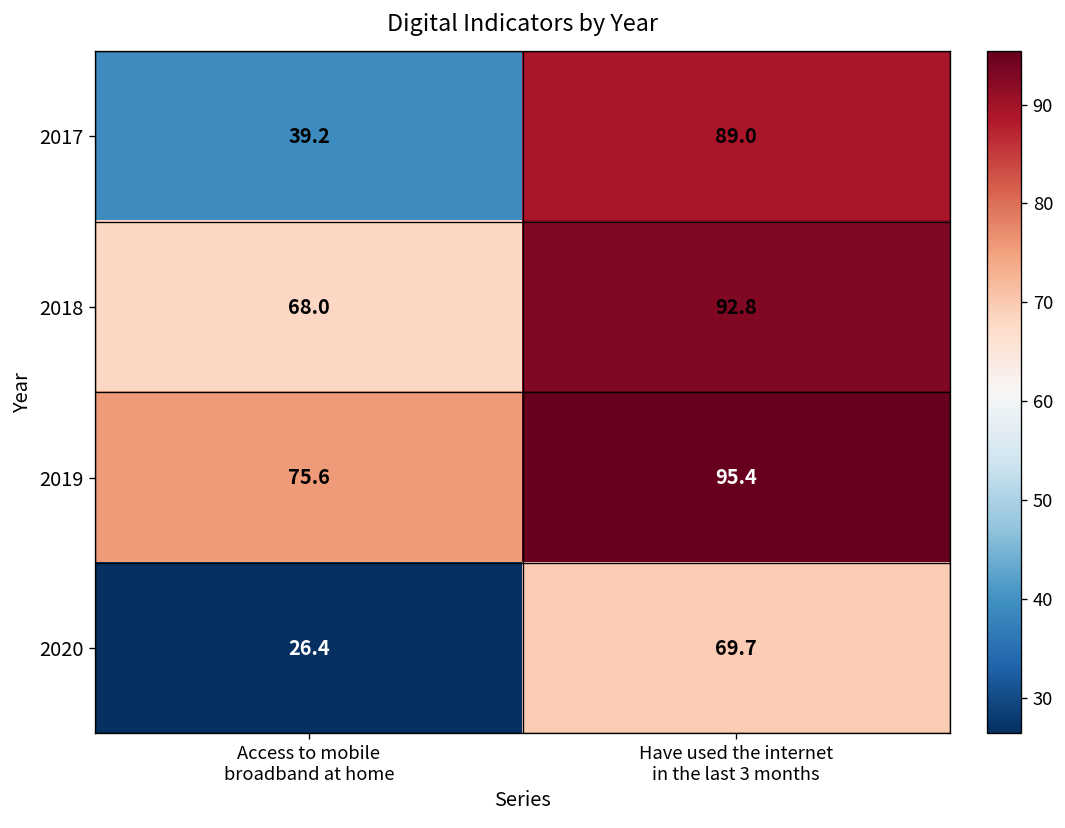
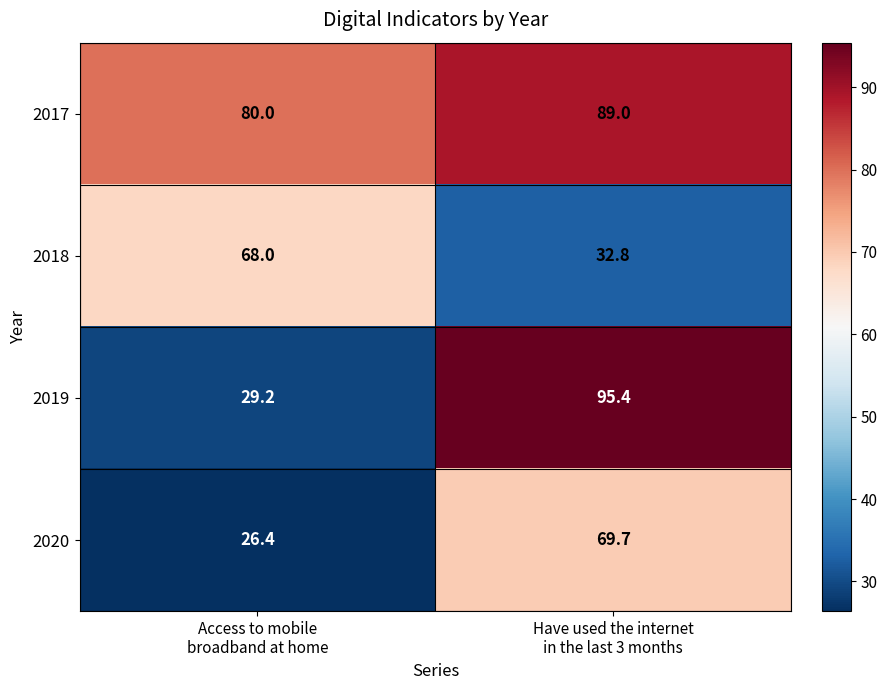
2017, Access to mobile broadband at home: 39.2 -> 80.0
2018, Have used the internet in the last 3 months: 92.8 -> 32.8
2019, Access to mobile broadband at home: 75.6 -> 29.2
